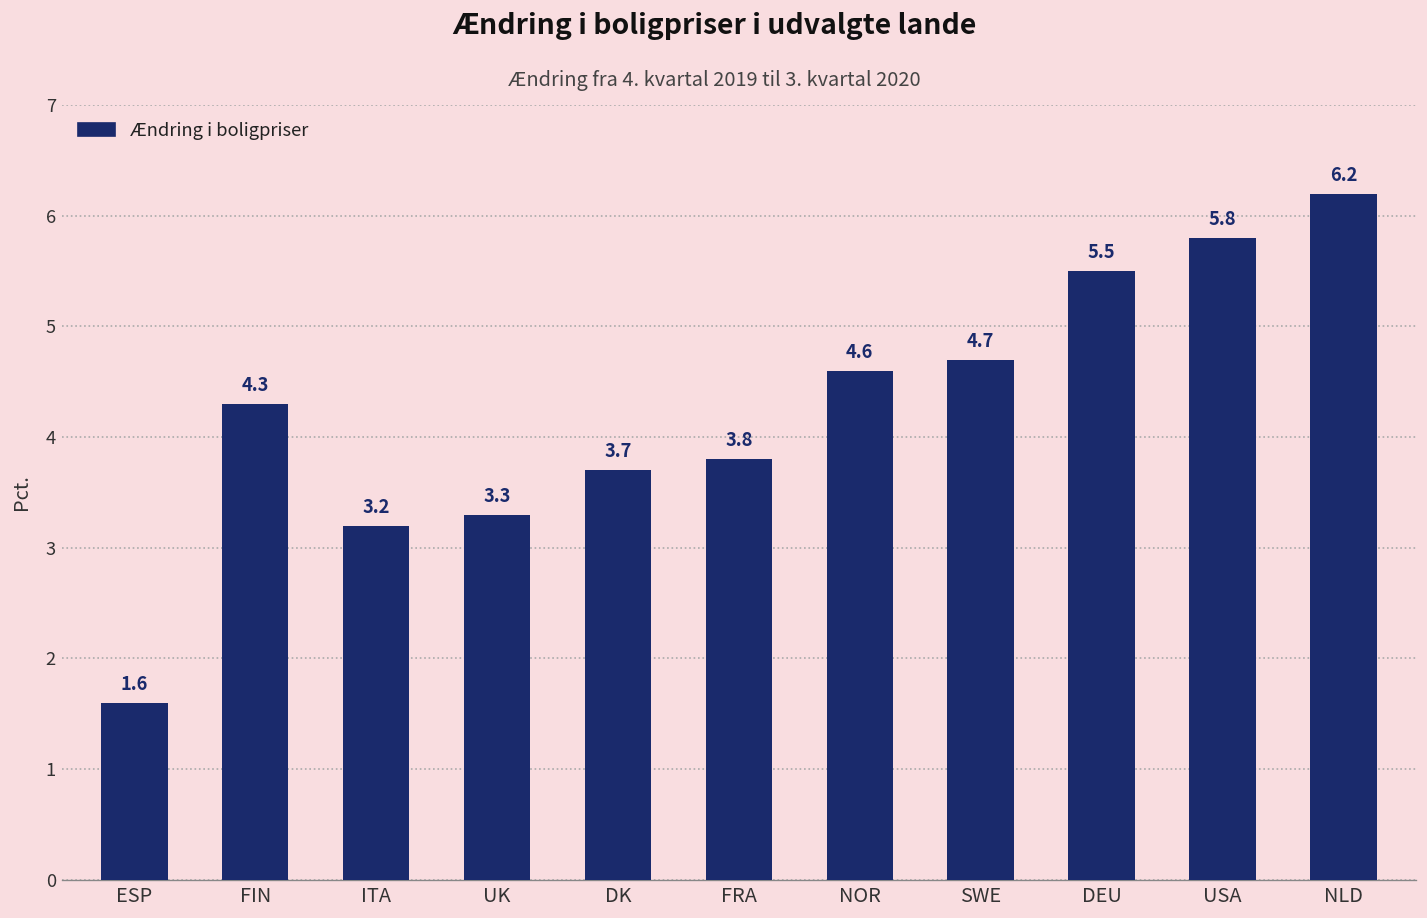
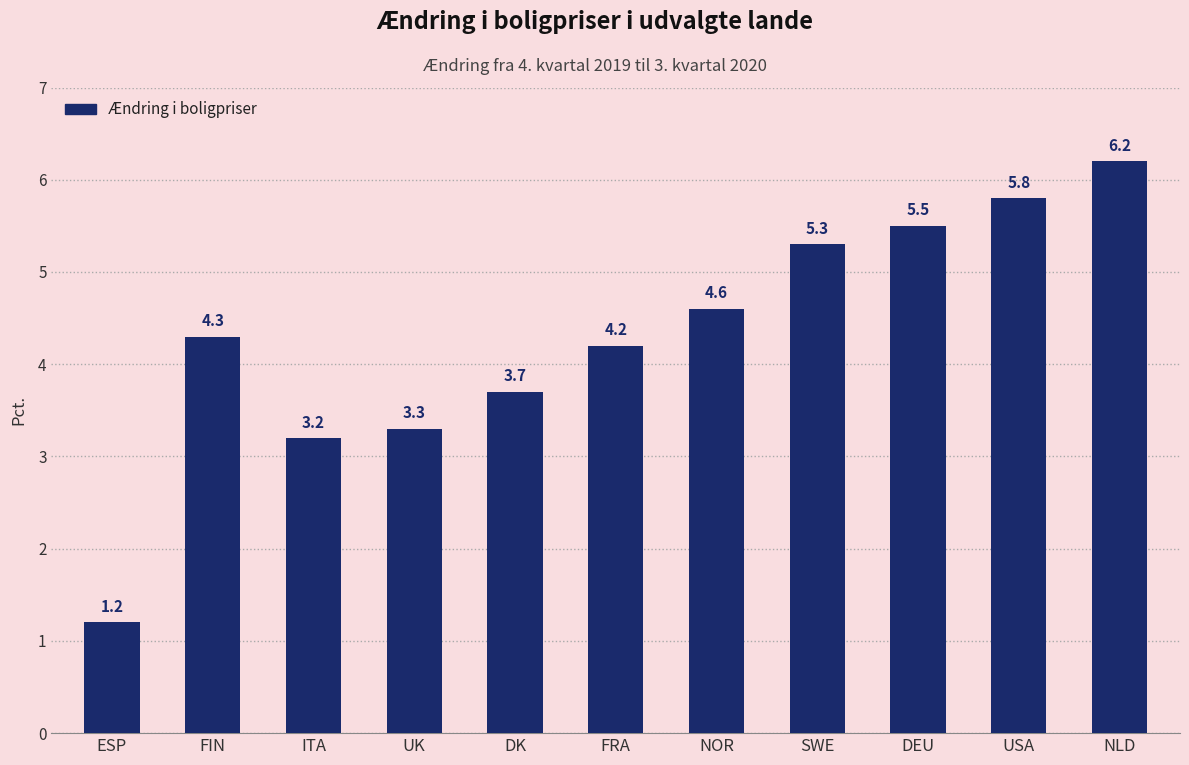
ESP: 1.6 -> 1.2
FRA: 3.8 -> 4.2
SWE: 4.7 -> 5.3
